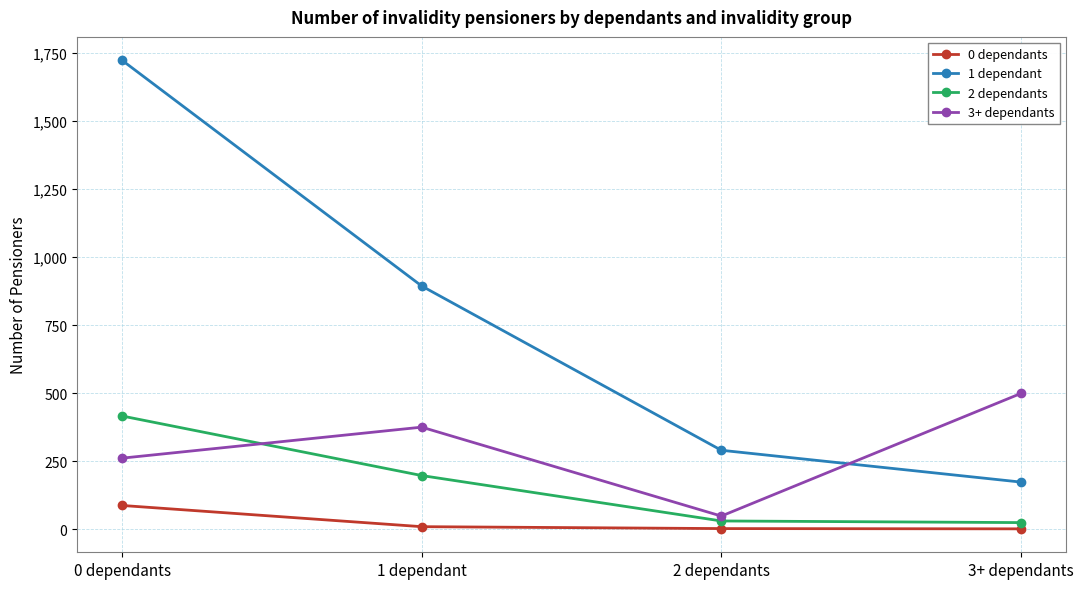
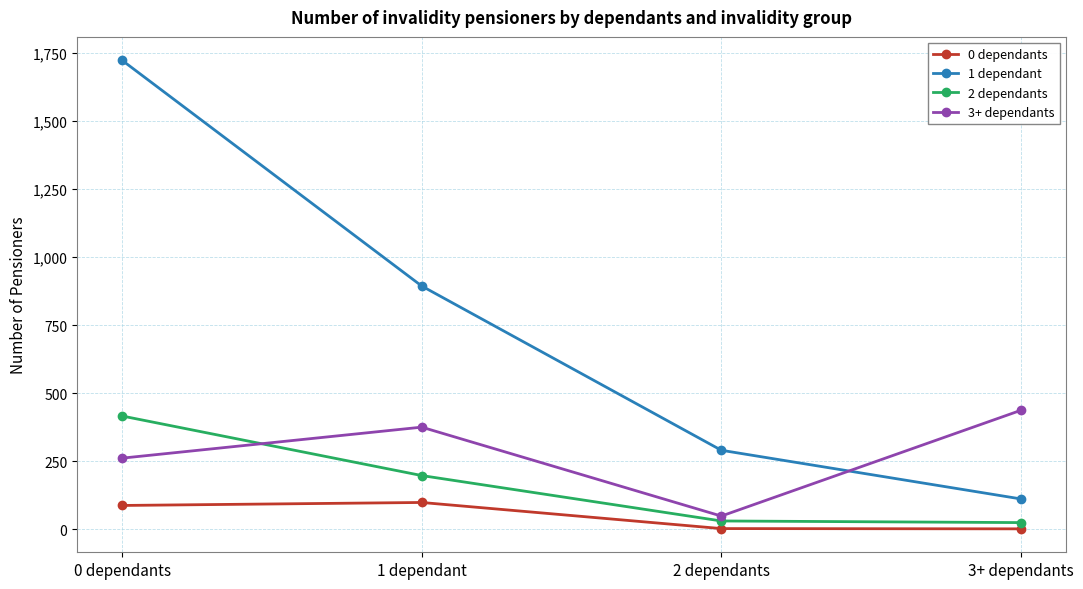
0 dependants, 1 dependant: 10 -> 100
1 dependant, 3+ dependants: 170 -> 110
3+ dependants, 3+ dependants: 500 -> 440
